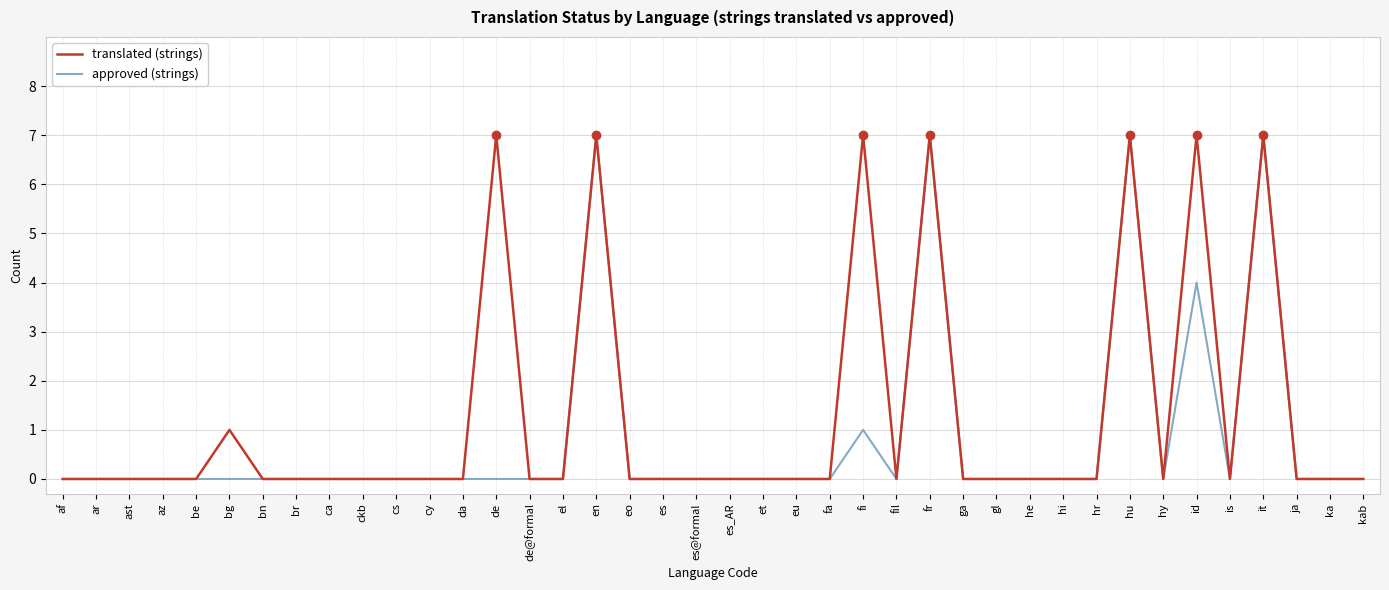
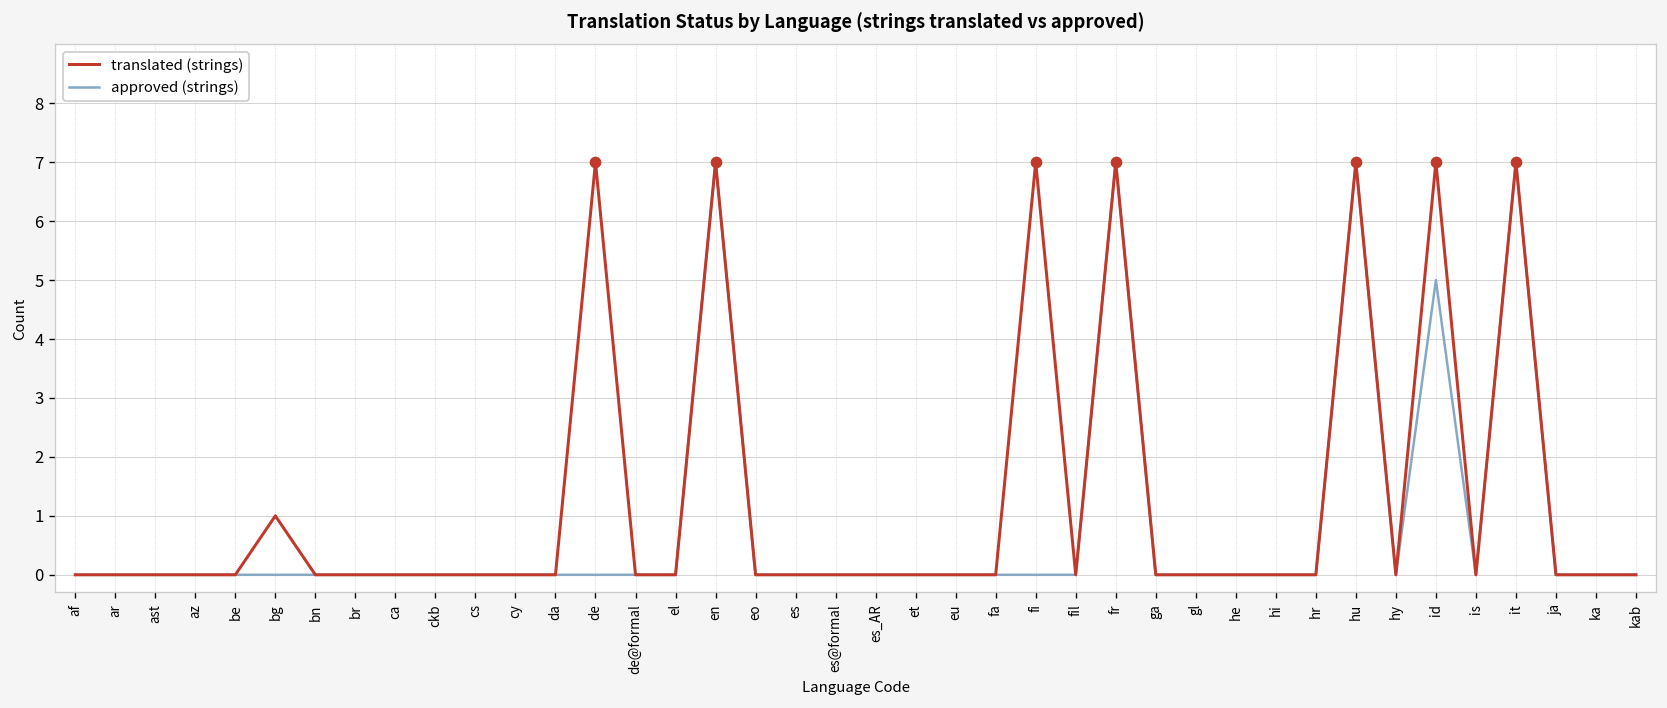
approved (strings), fi: 1 -> 0
approved (strings), id: 4 -> 5
